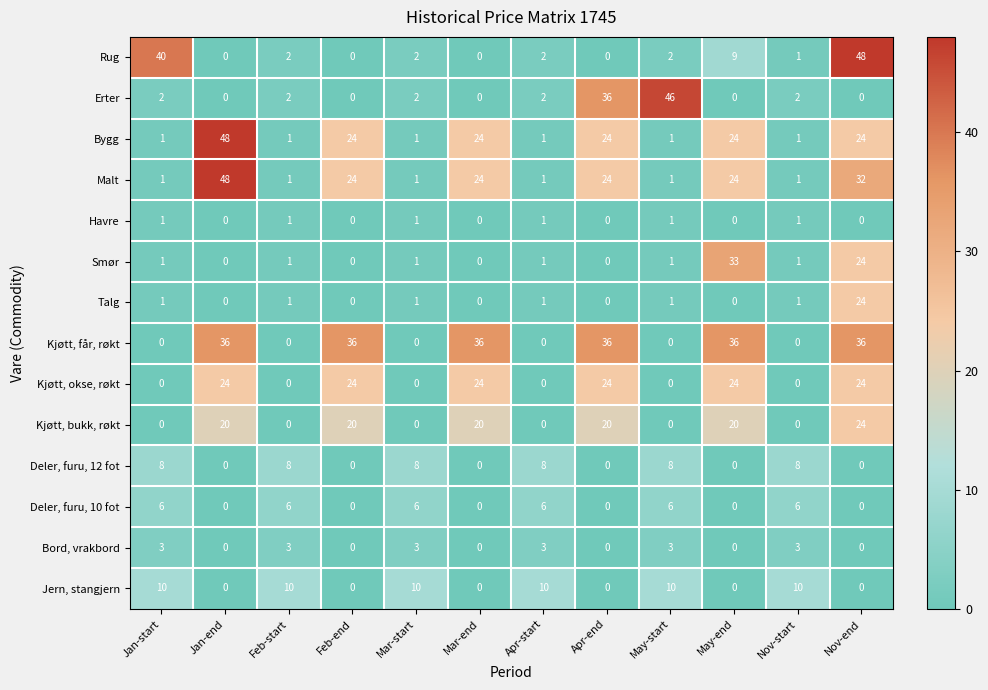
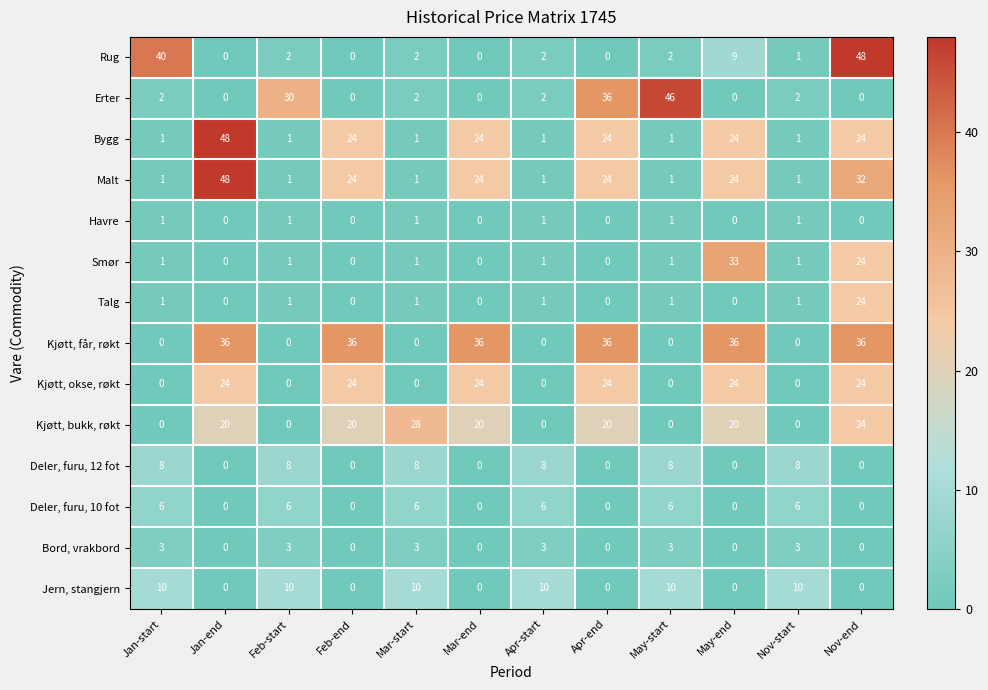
Erter, Feb-start: 2 -> 30
Kjøtt, bukk, røkt, Mar-start: 0 -> 28
